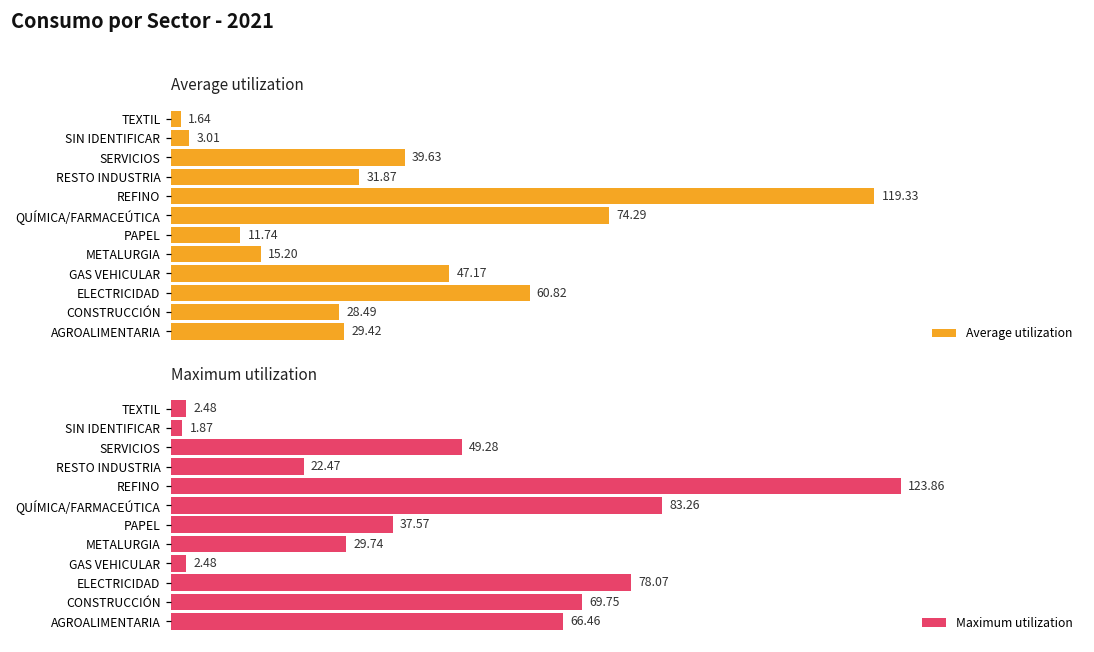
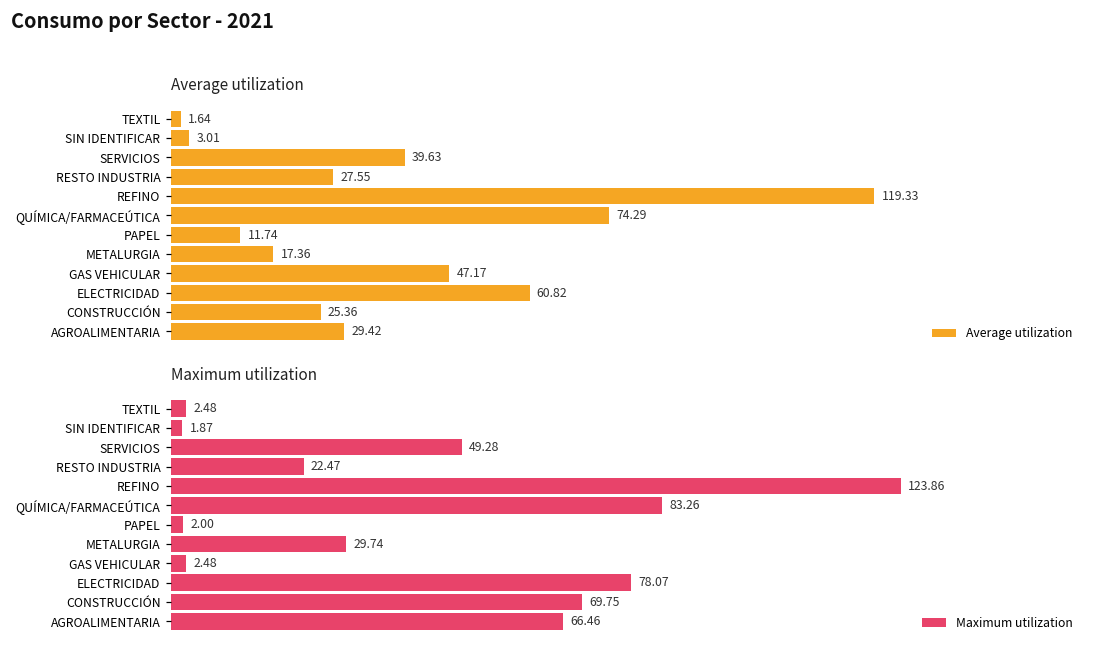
Average utilization, RESTO INDUSTRIA: 31.87 -> 27.55
Average utilization, METALURGIA: 15.20 -> 17.36
Average utilization, CONSTRUCCIÓN: 28.49 -> 25.36
Maximum utilization, PAPEL: 37.57 -> 2.00
